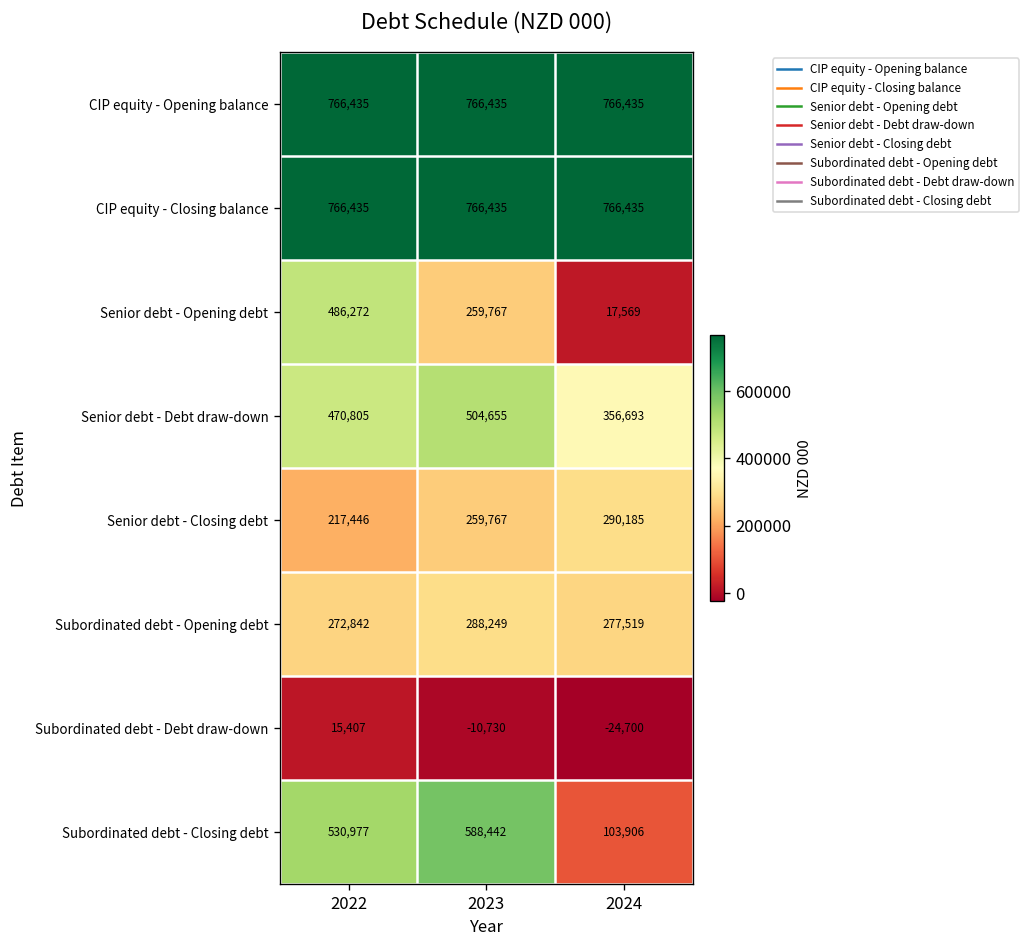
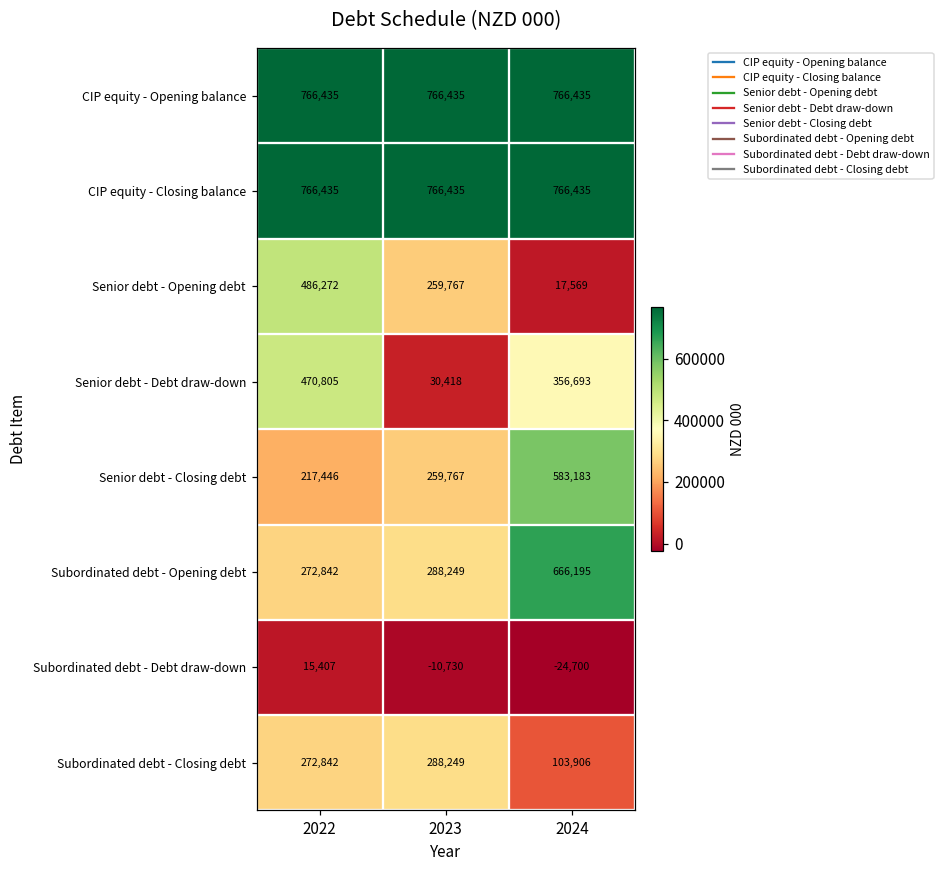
Senior debt - Debt draw-down, 2023: 504,655 -> 30,418
Senior debt - Closing debt, 2024: 290,185 -> 583,183
Subordinated debt - Opening debt, 2024: 277,519 -> 666,195
Subordinated debt - Closing debt, 2022: 530,977 -> 272,842
Subordinated debt - Closing debt, 2023: 588,442 -> 288,249
